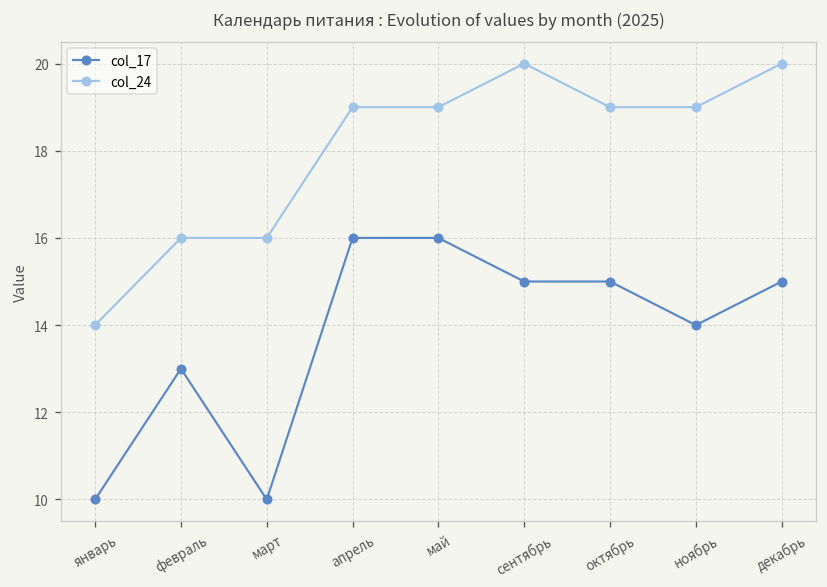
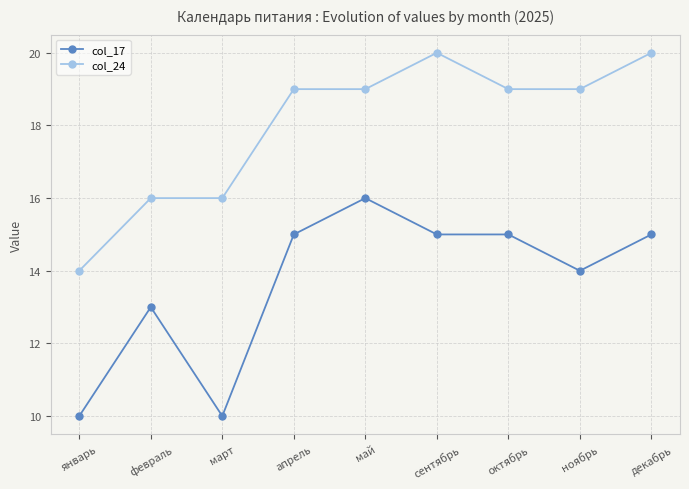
col_17, апрель: 16 -> 15
